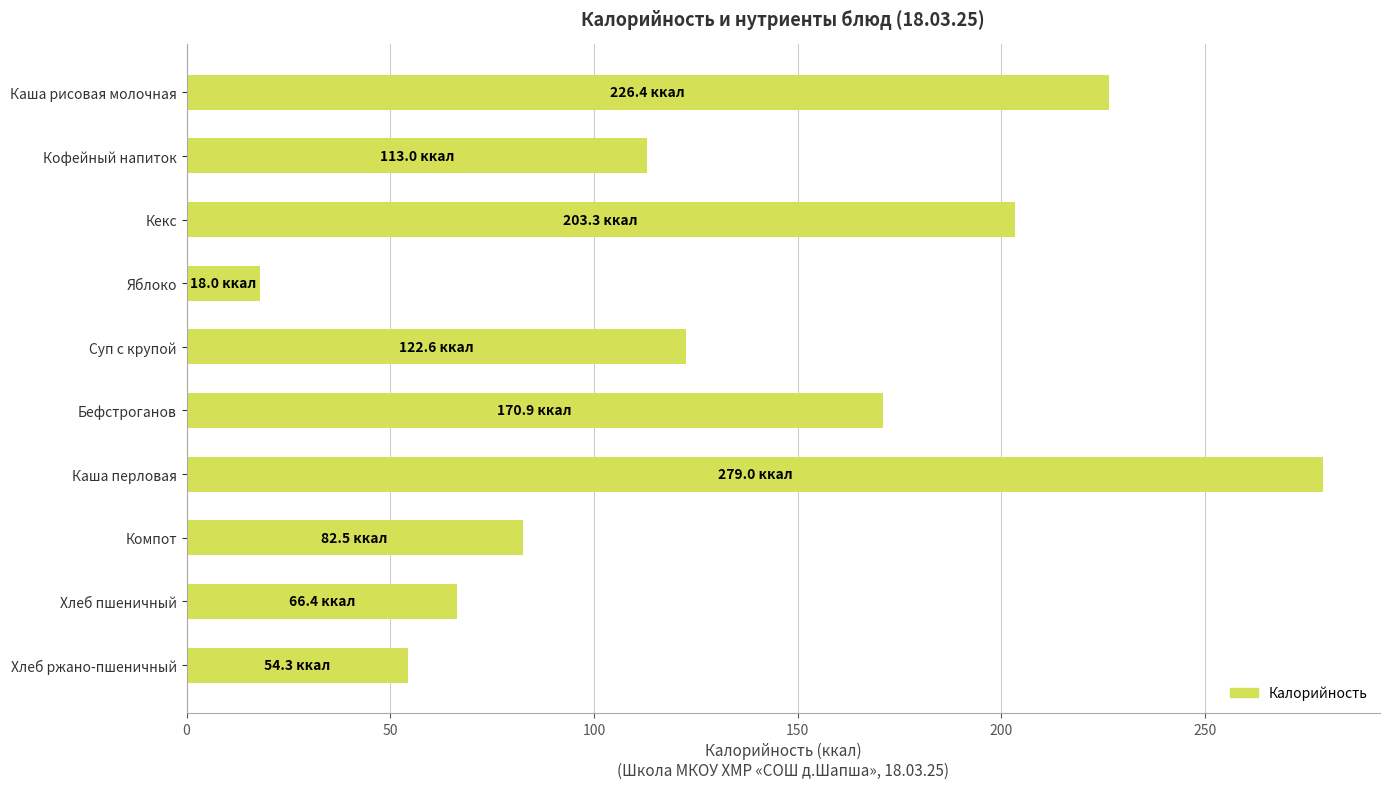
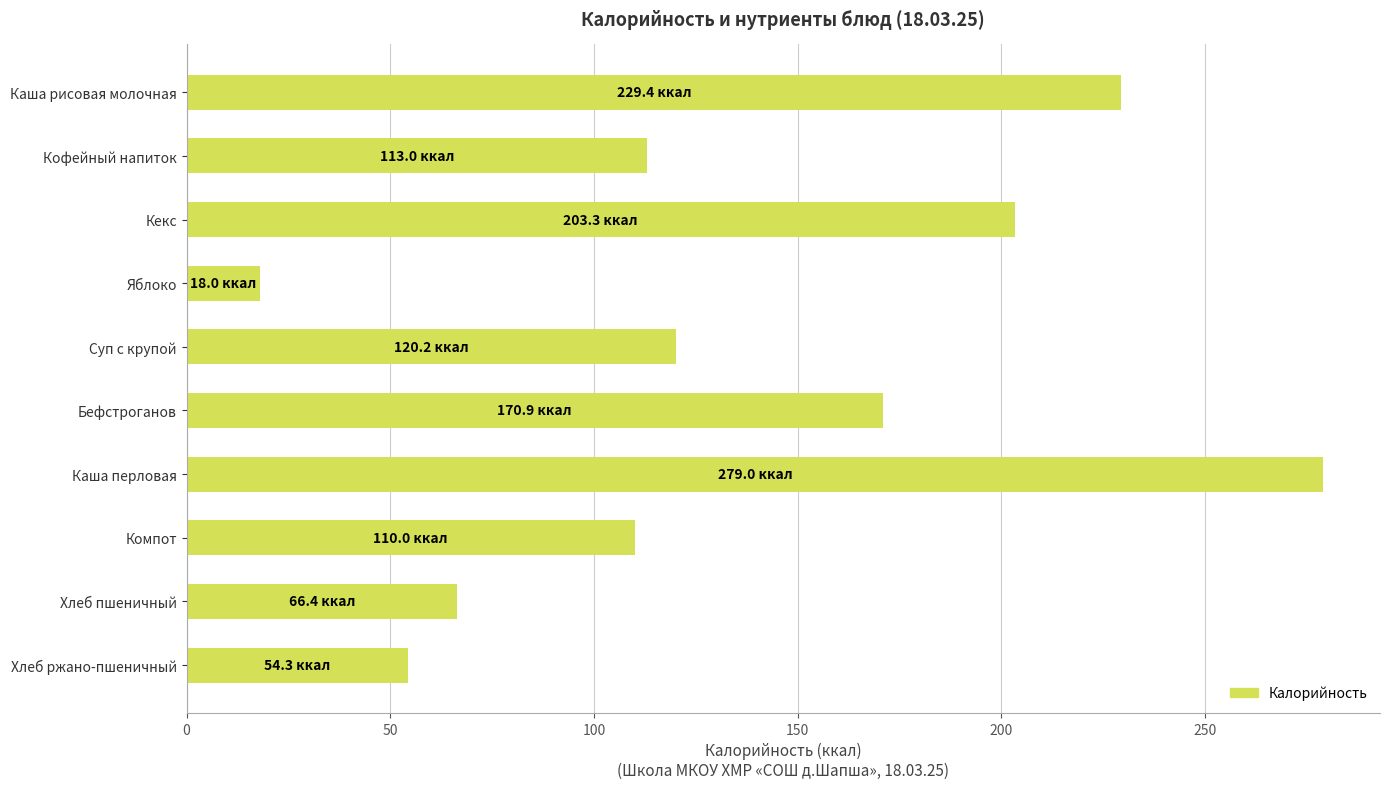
Каша рисовая молочная: 226.4 -> 229.4
Суп с крупой: 122.6 -> 120.2
Компот: 82.5 -> 110.0
